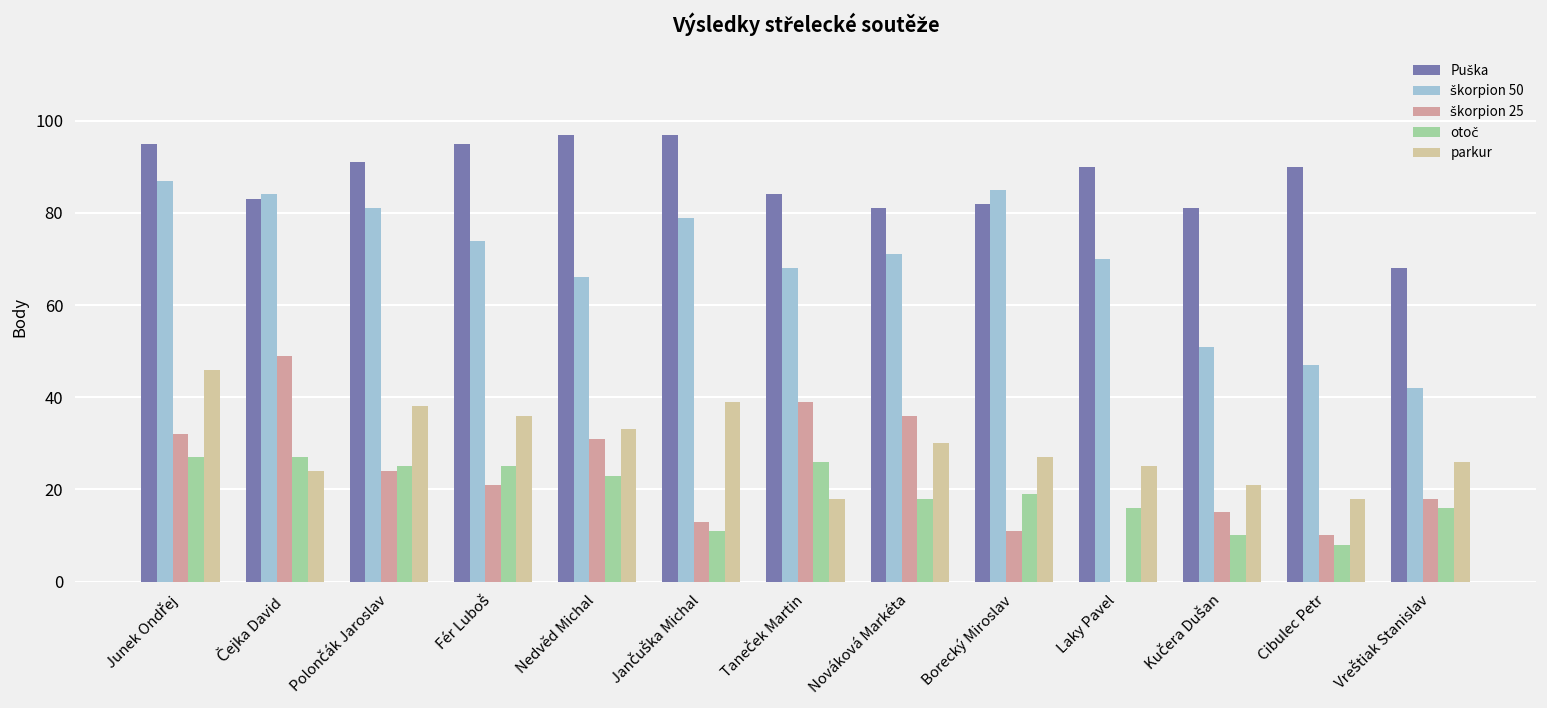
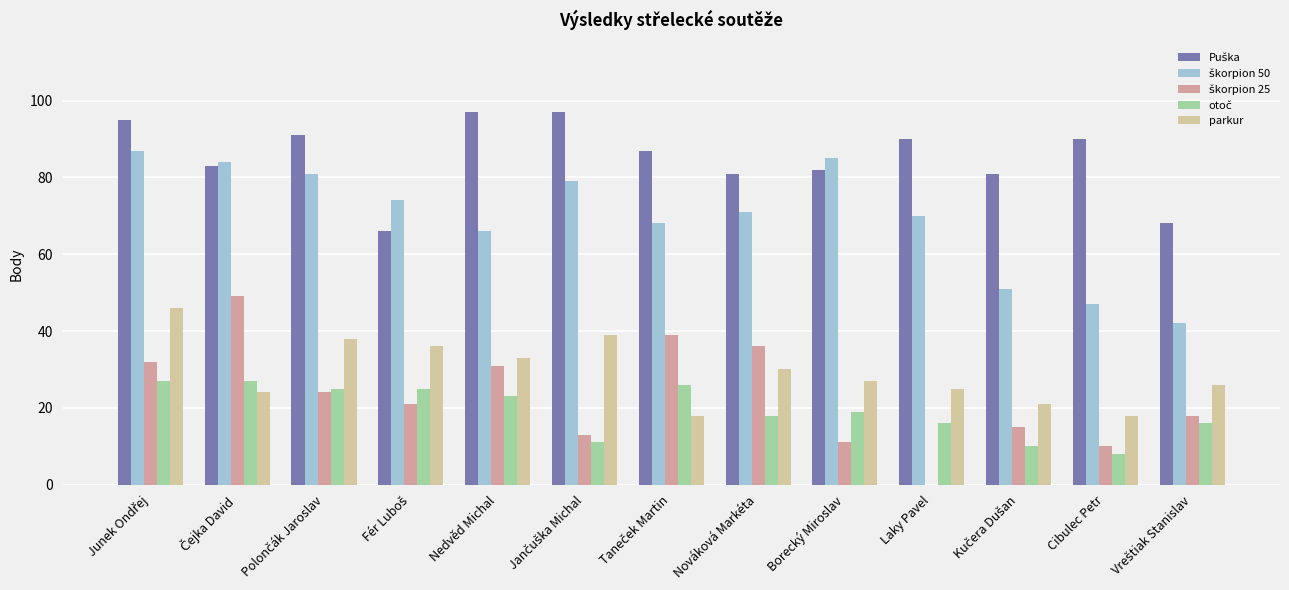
Puška, Fér Luboš: 95 -> 66
Puška, Taneček Martin: 84 -> 87
